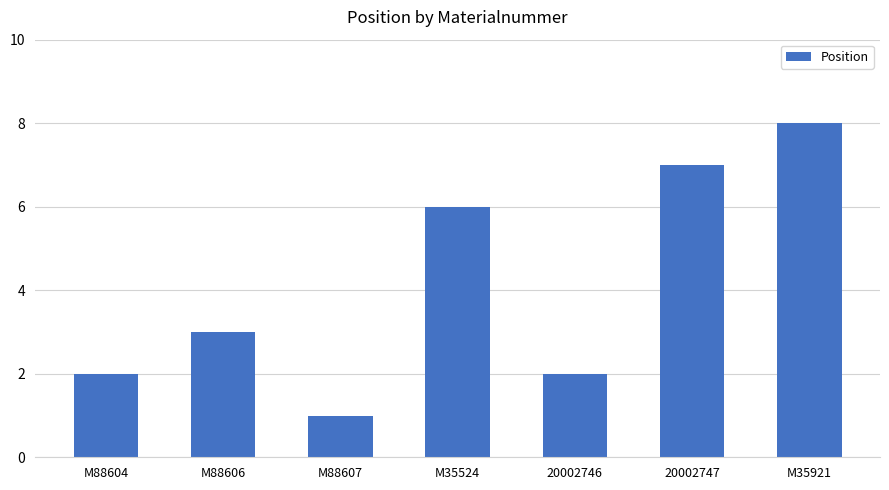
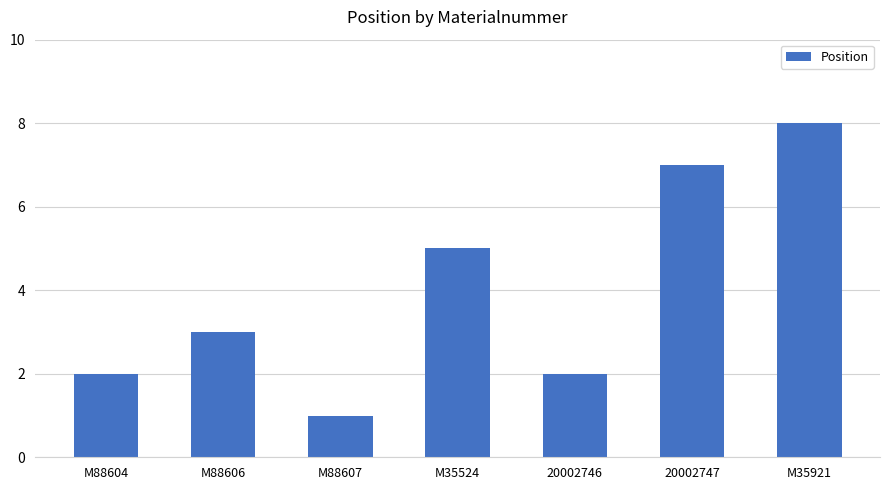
M35524: 6 -> 5
